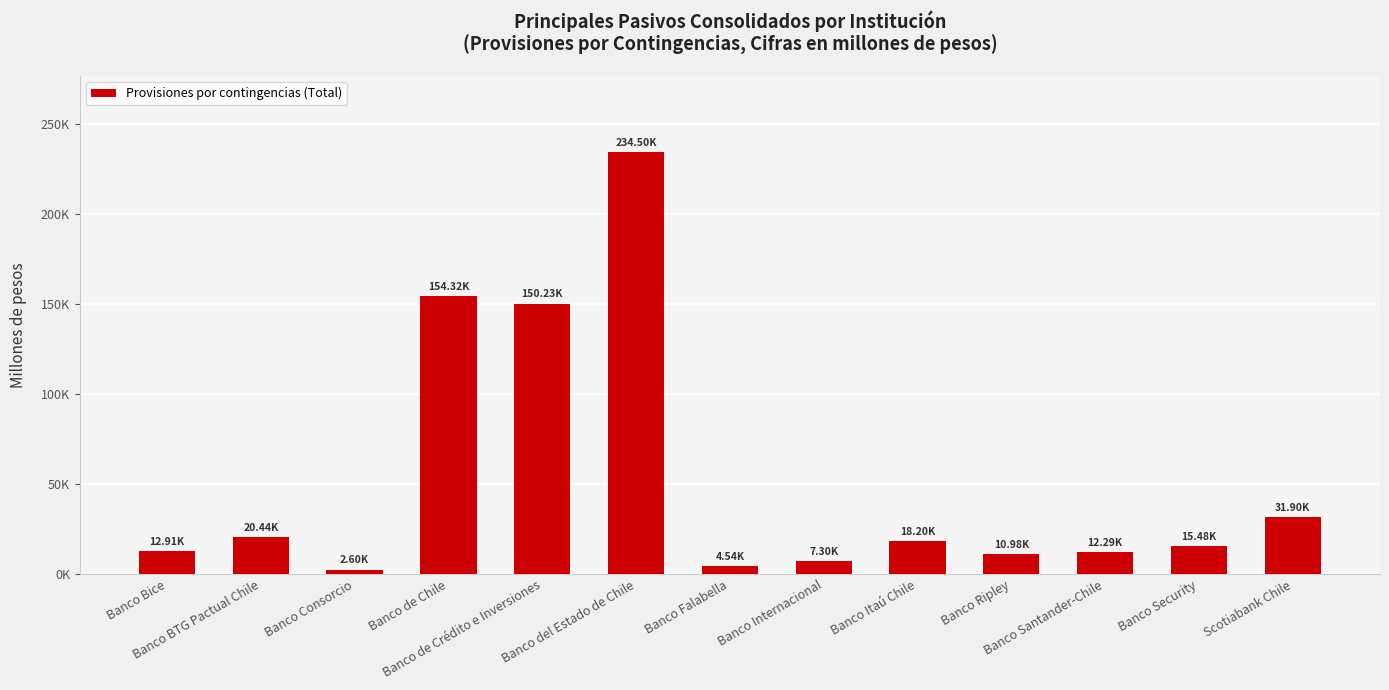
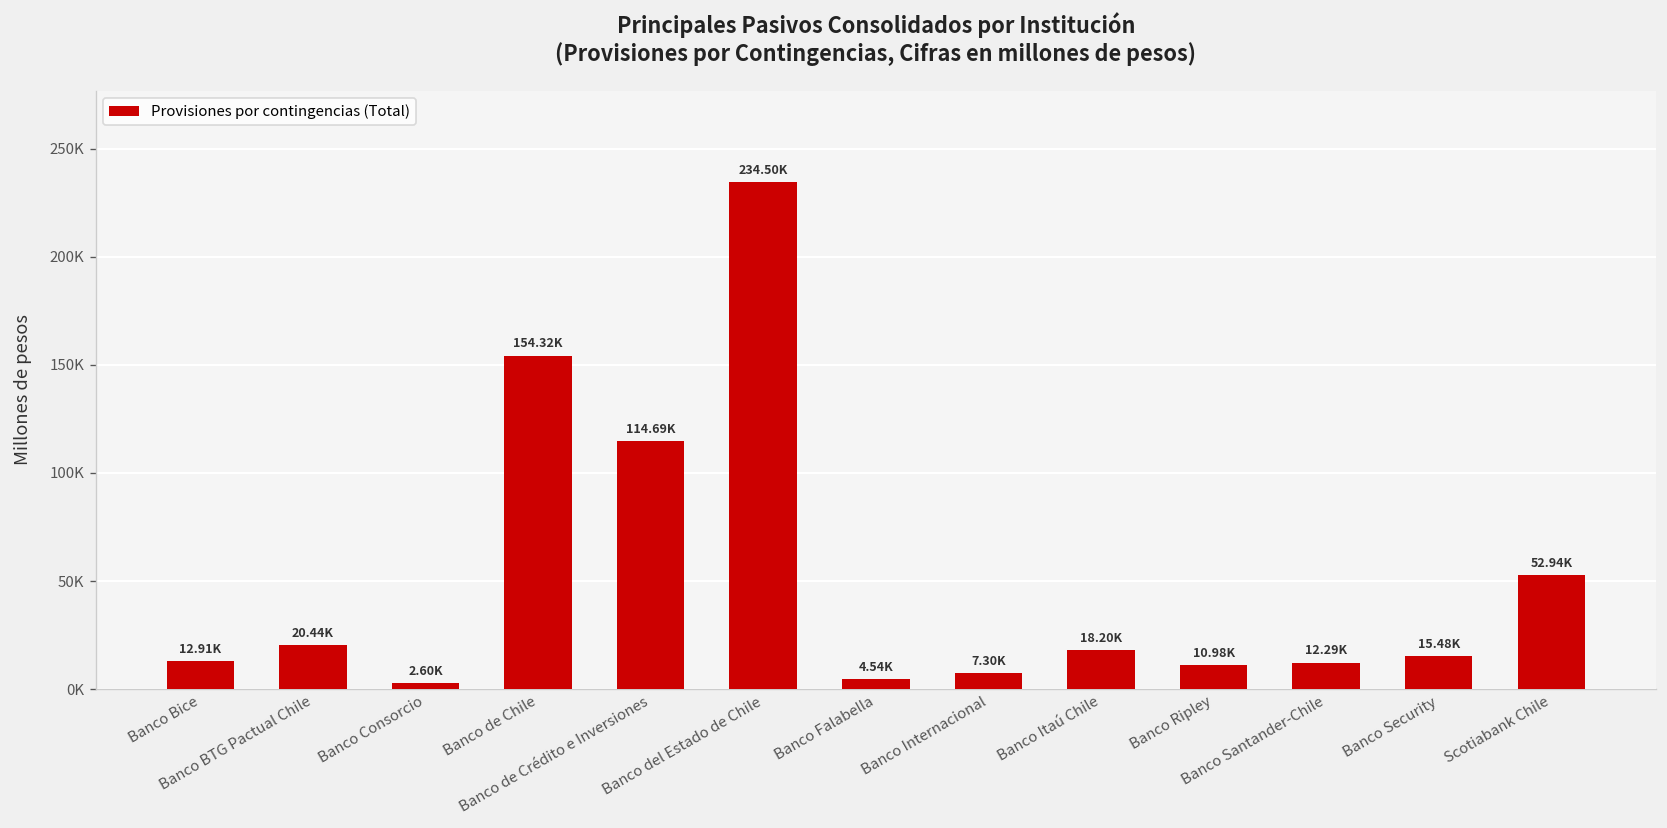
Banco de Crédito e Inversiones: 150.23K -> 114.69K
Scotiabank Chile: 31.90K -> 52.94K
